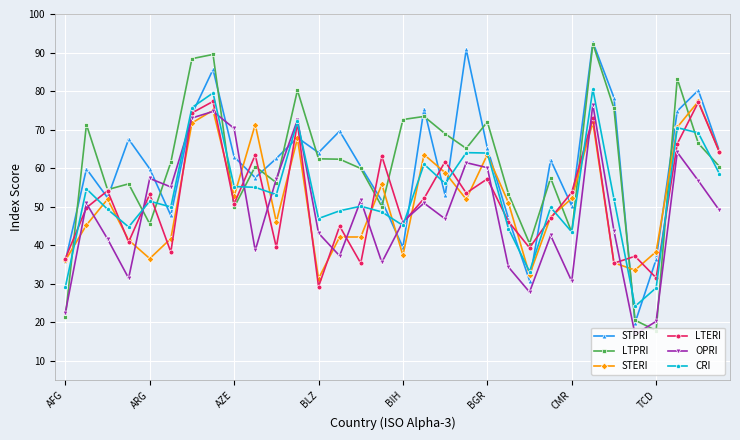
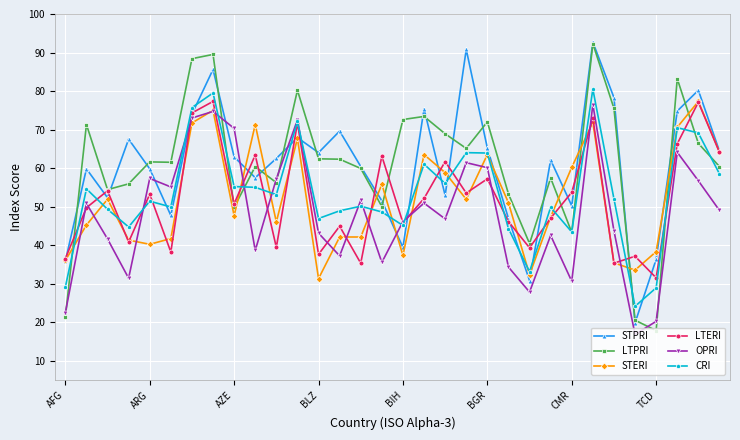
LTPRI, ARG: 46 -> 62
STERI, ARG: 37 -> 40
STERI, AZE: 53 -> 48
LTERI, BLZ: 29 -> 38
STERI, CMR: 52 -> 60
